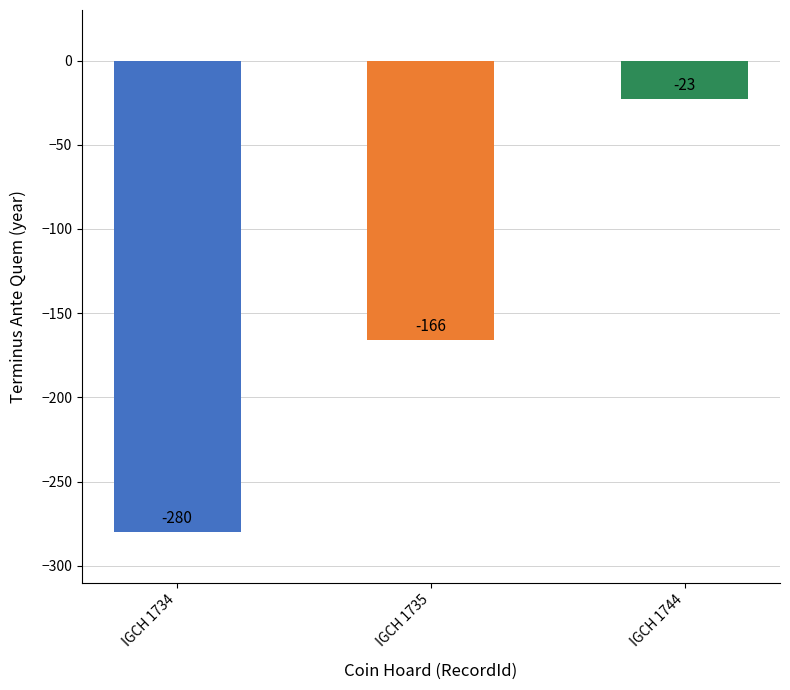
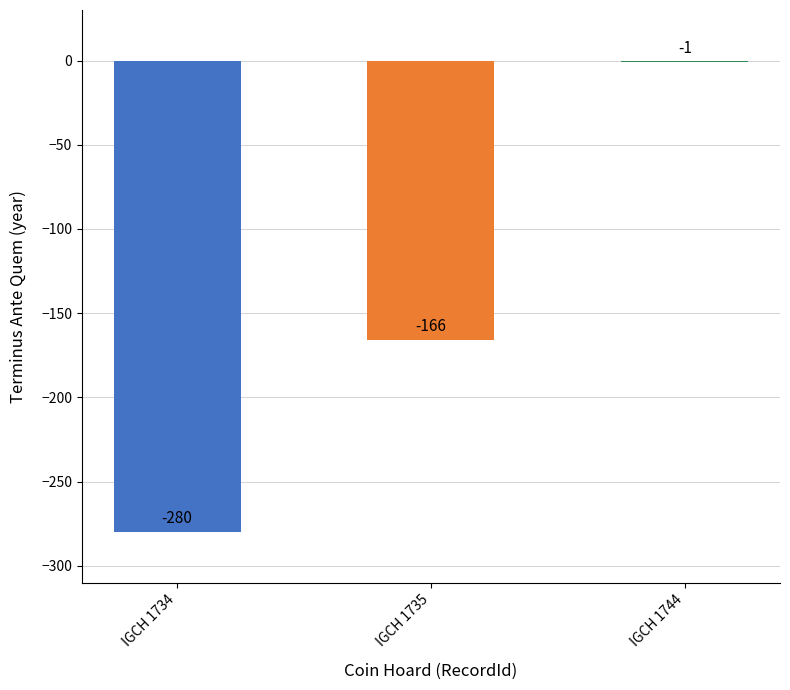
IGCH 1744: -23 -> -1
